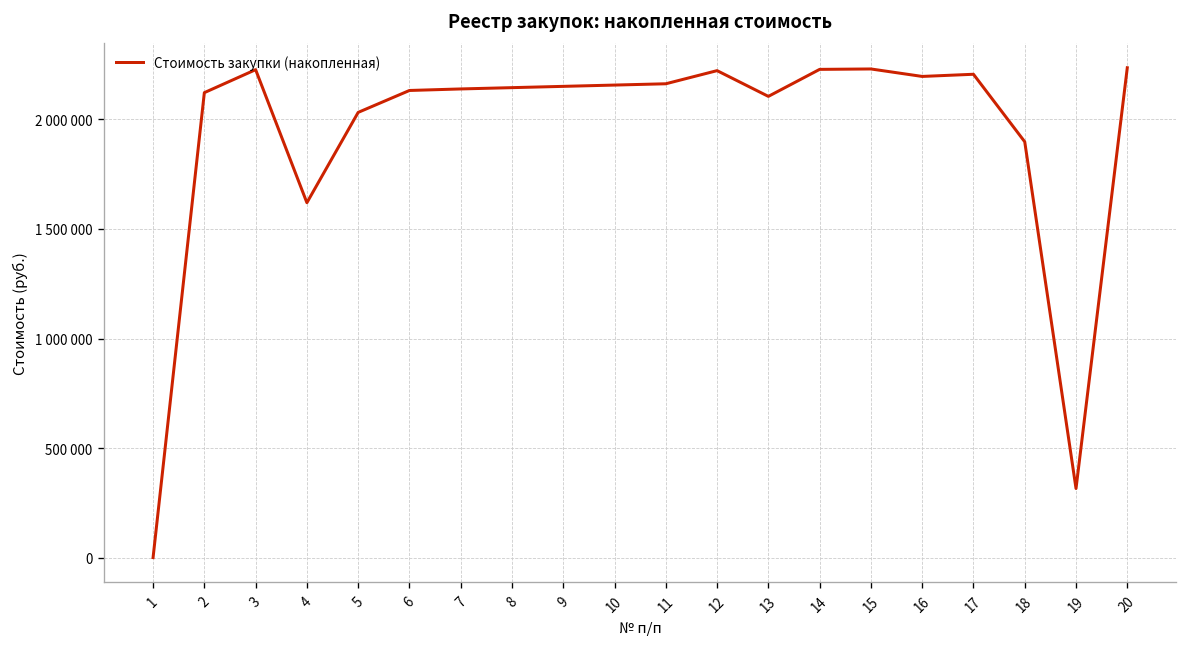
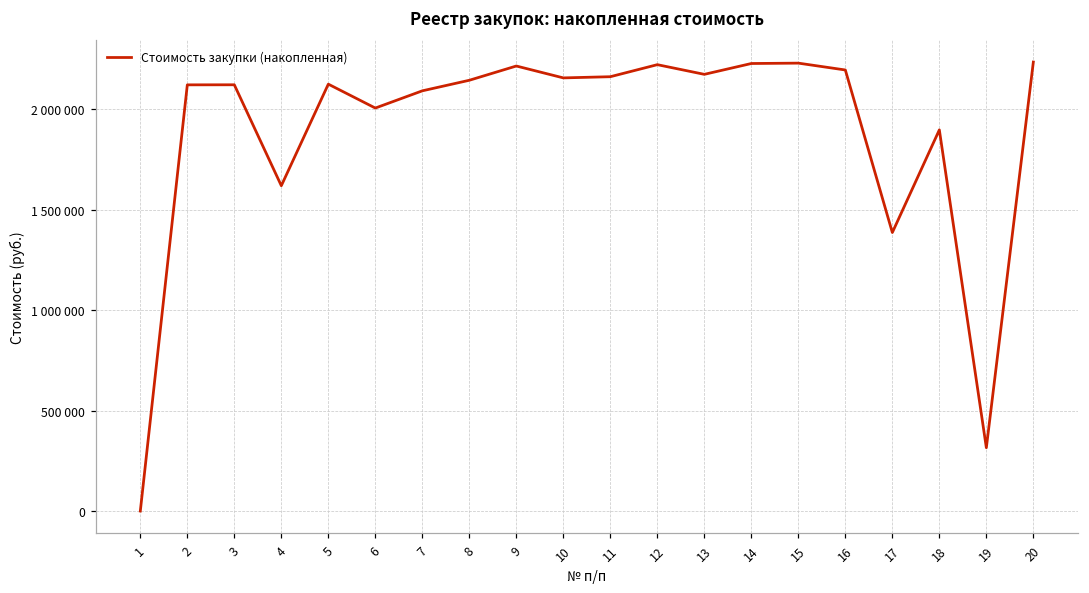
3: 2230000 -> 2120000
5: 2030000 -> 2120000
6: 2130000 -> 2010000
7: 2140000 -> 2090000
9: 2150000 -> 2210000
13: 2100000 -> 2170000
17: 2200000 -> 1390000
